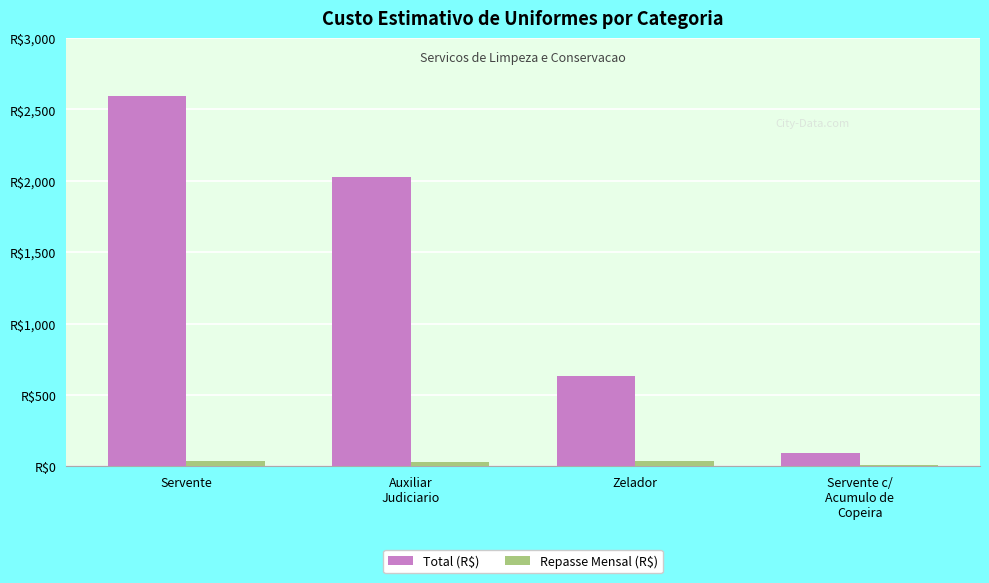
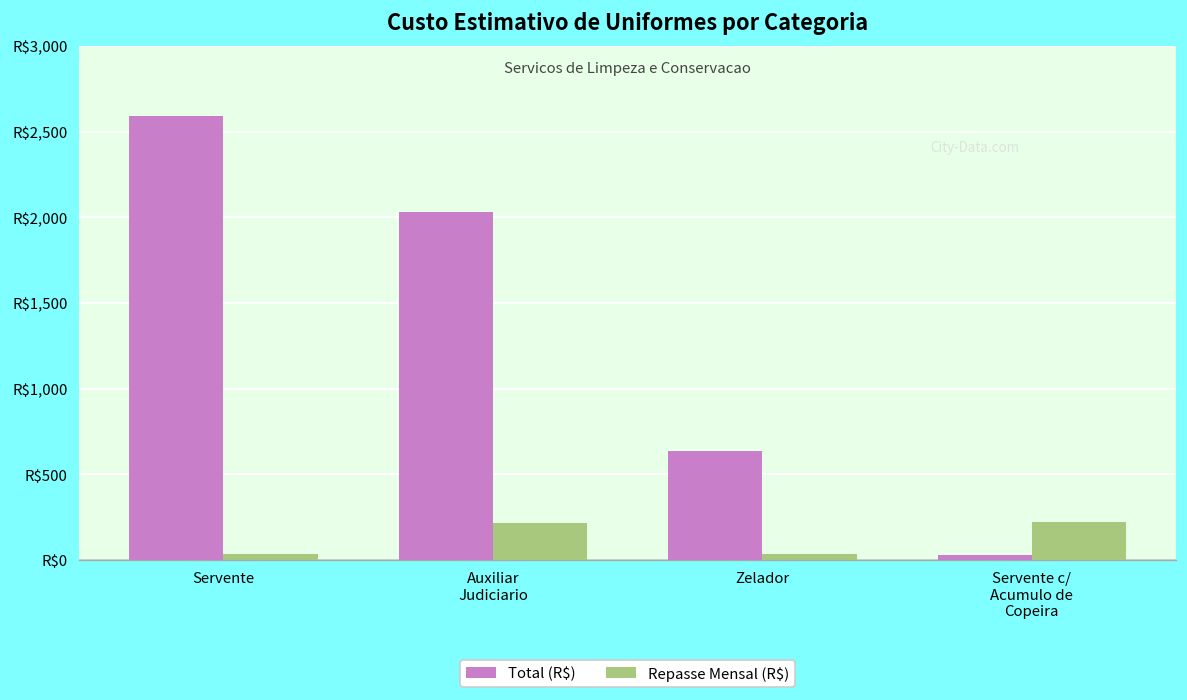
Repasse Mensal (R$), Auxiliar Judiciario: R$30 -> R$220
Total (R$), Servente c/ Acumulo de Copeira: R$90 -> R$30
Repasse Mensal (R$), Servente c/ Acumulo de Copeira: R$10 -> R$220
